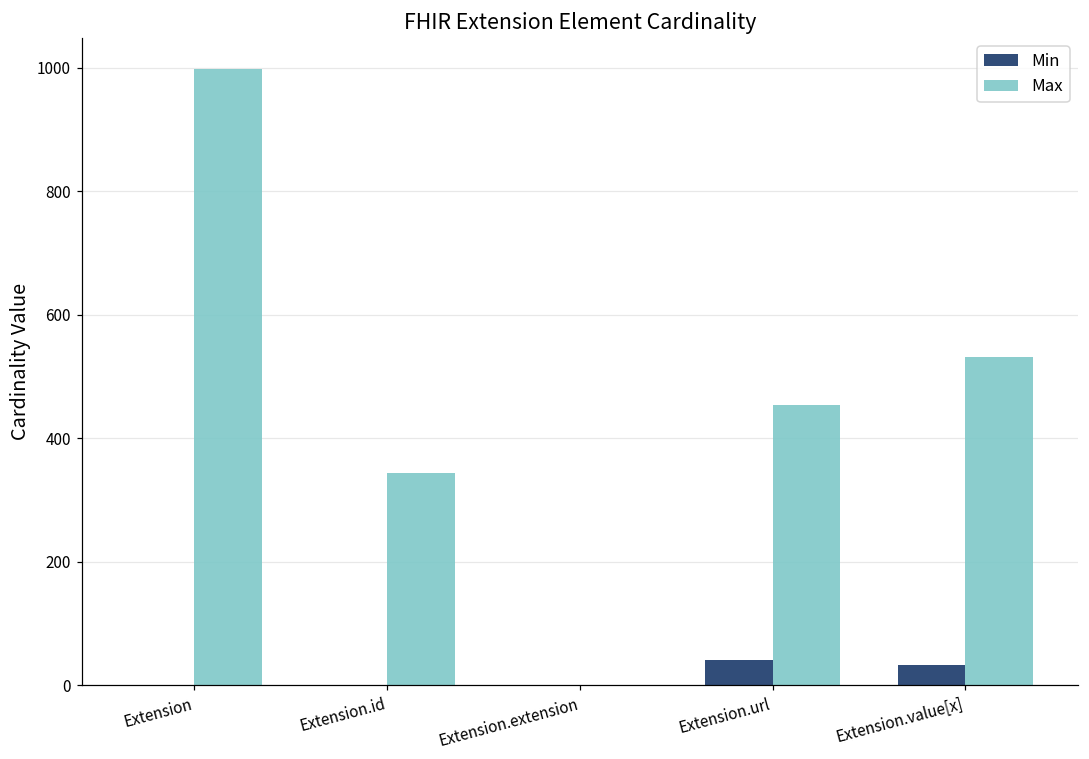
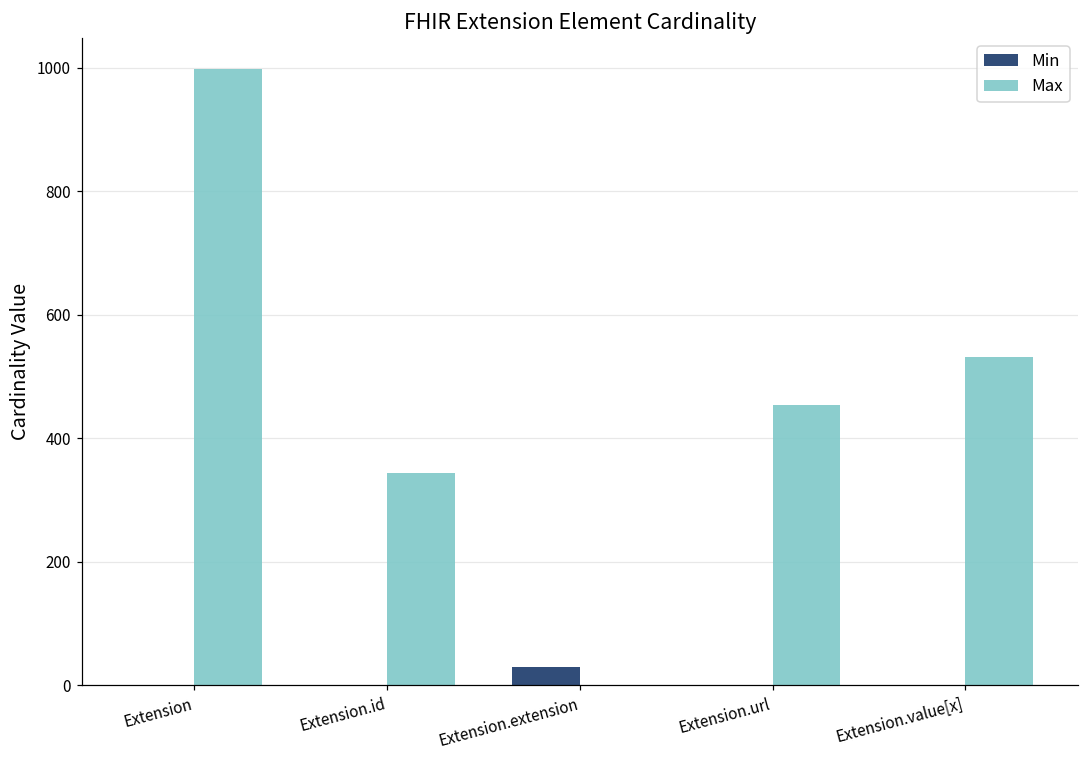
Min, Extension.extension: 0 -> 30
Min, Extension.url: 40 -> 0
Min, Extension.value[x]: 30 -> 0
